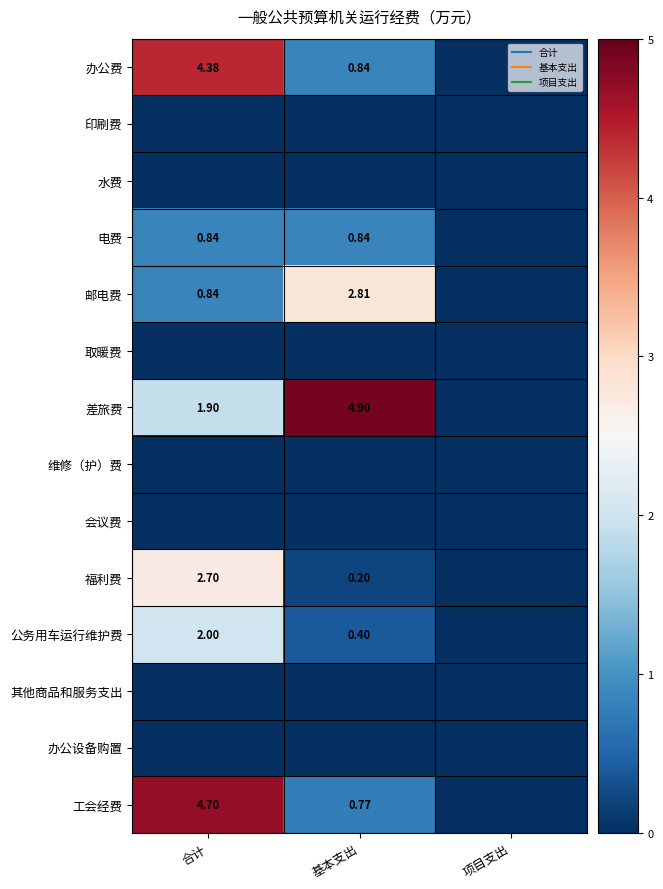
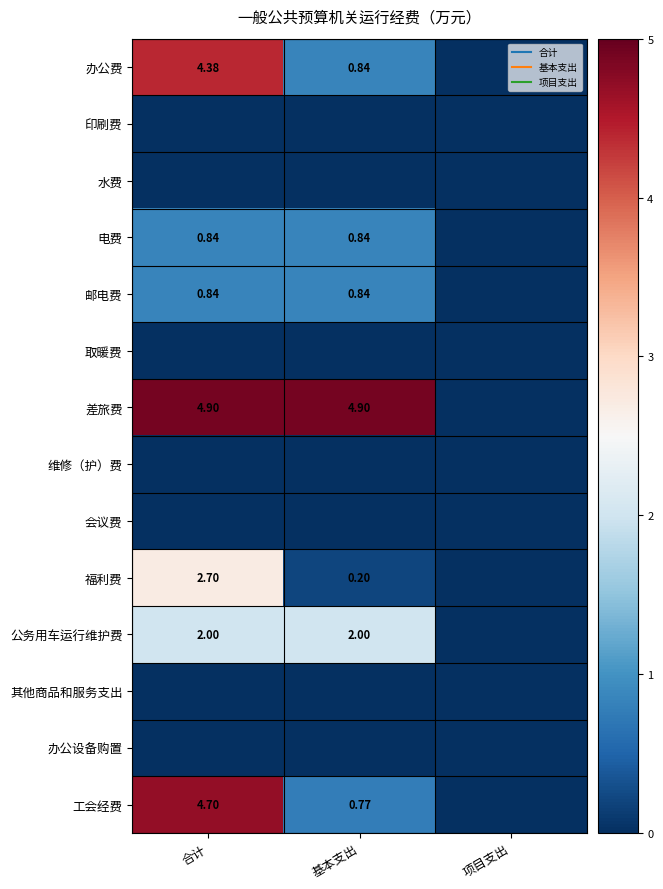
邮电费, 基本支出: 2.81 -> 0.84
差旅费, 合计: 1.90 -> 4.90
公务用车运行维护费, 基本支出: 0.40 -> 2.00
